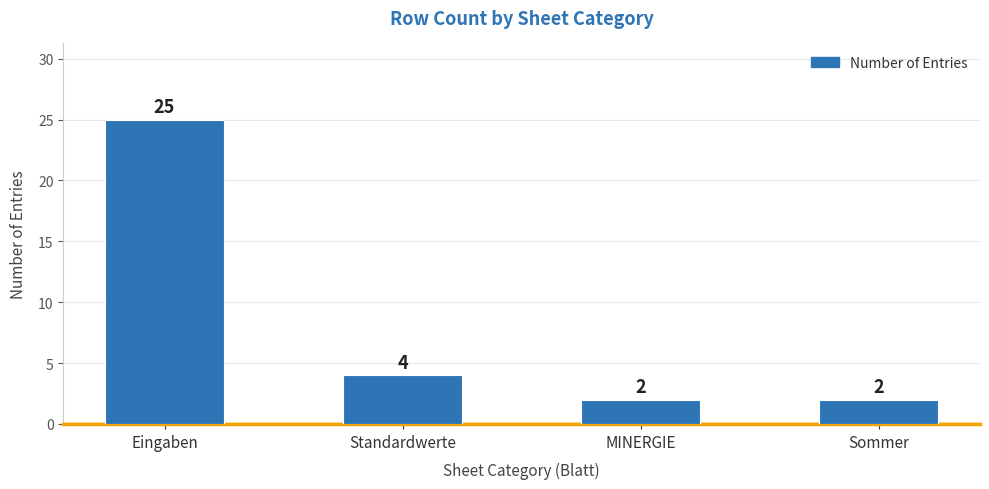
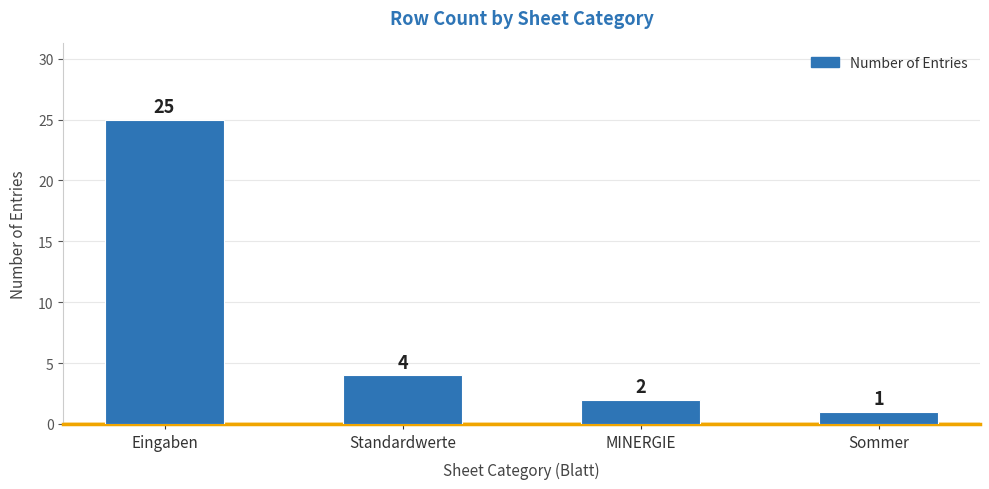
Sommer: 2 -> 1
